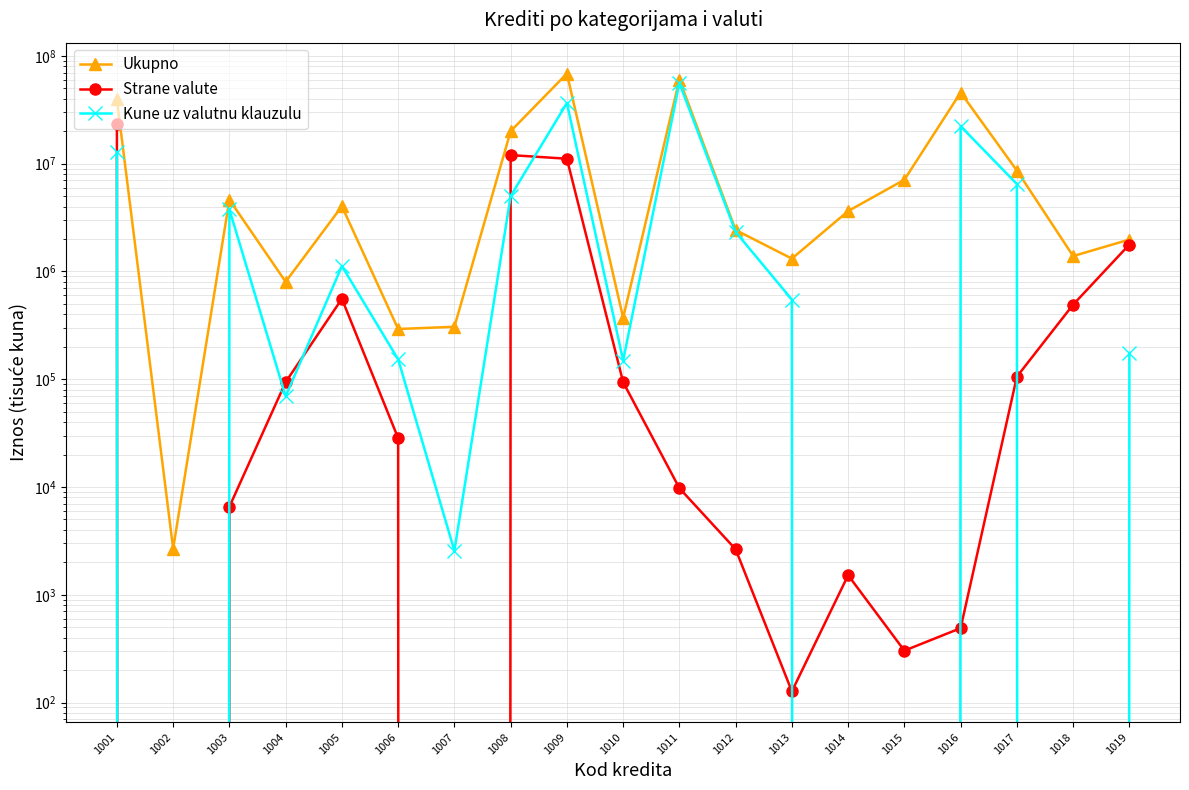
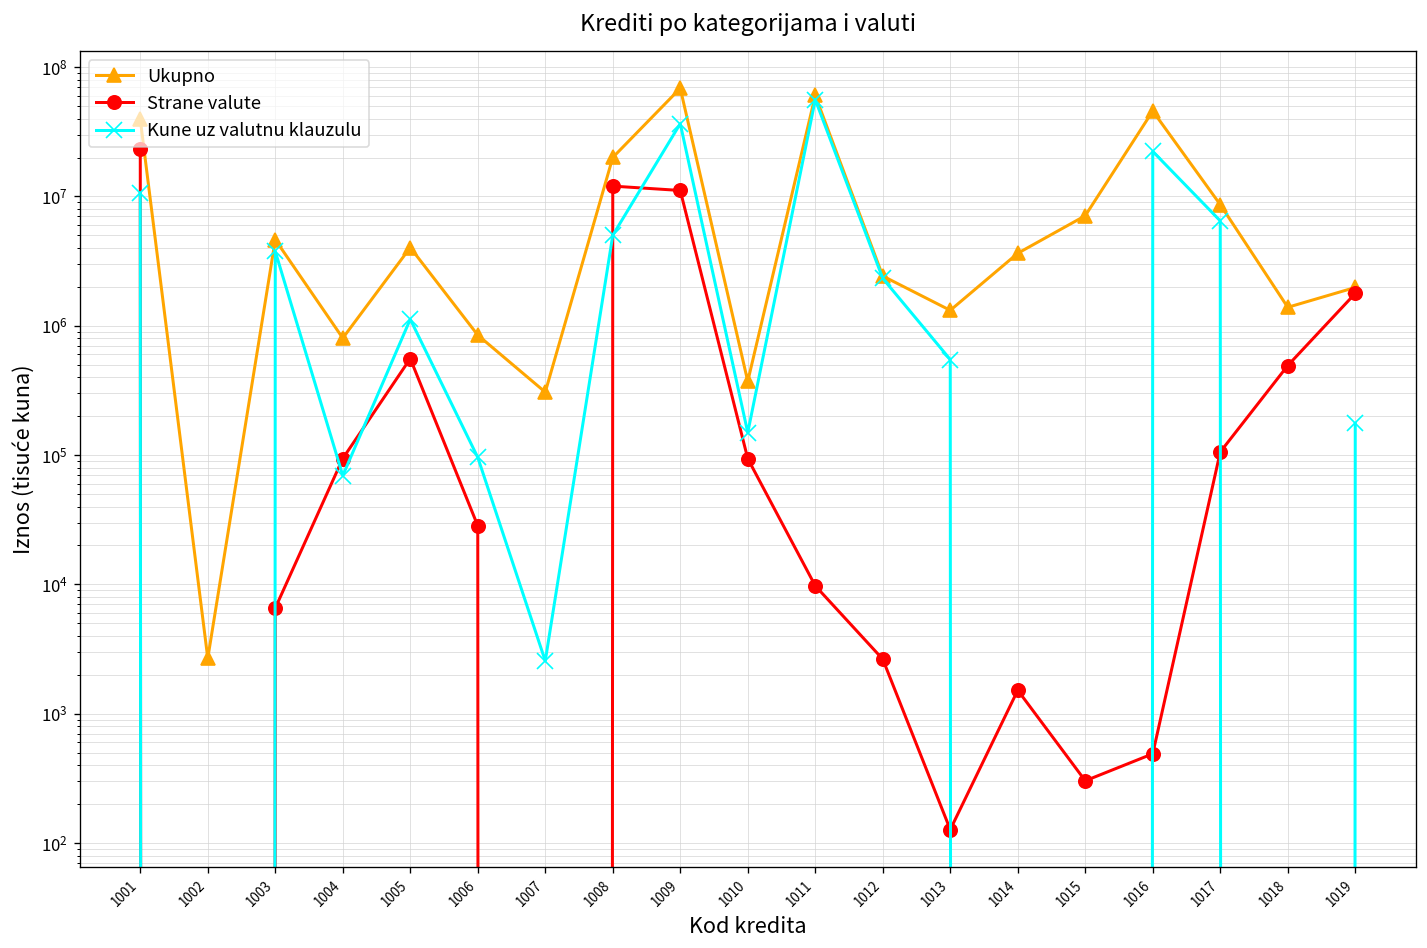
Kune uz valutnu klauzulu, 1001: 13000000 -> 11000000
Ukupno, 1006: 290000 -> 800000
Kune uz valutnu klauzulu, 1006: 150000 -> 100000
